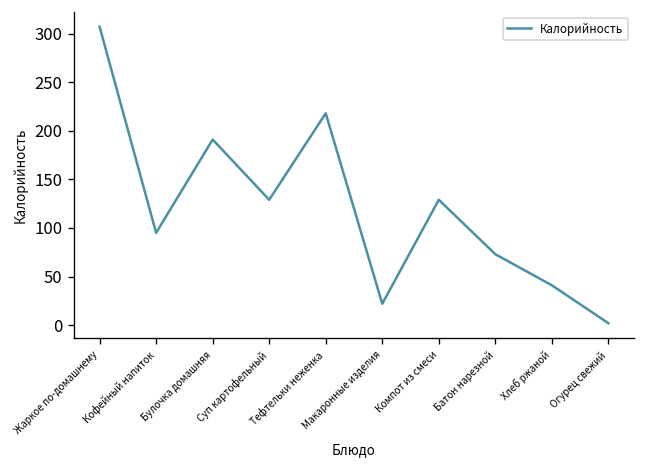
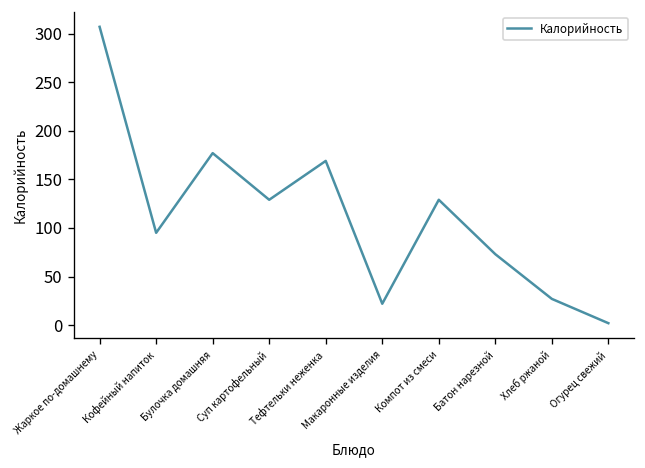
Булочка домашняя: 190 -> 180
Тефтельки неженка: 220 -> 170
Хлеб ржаной: 40 -> 30
